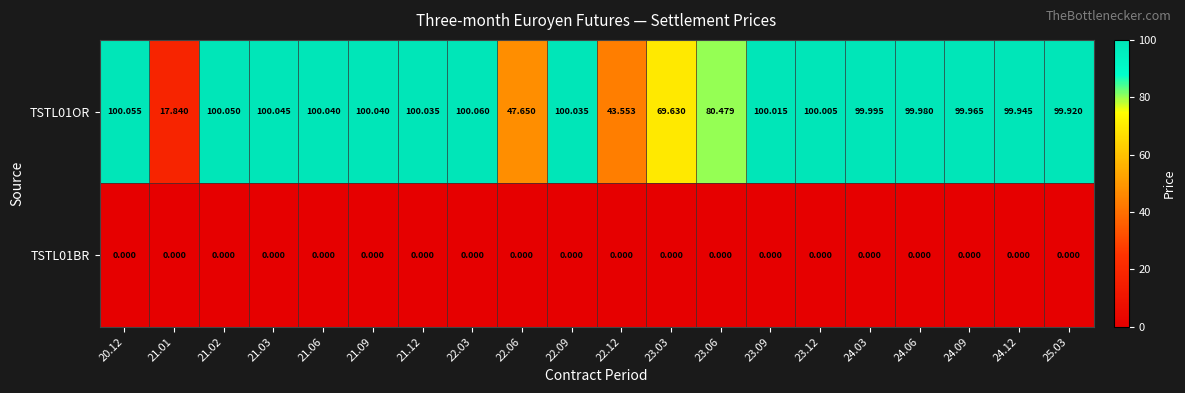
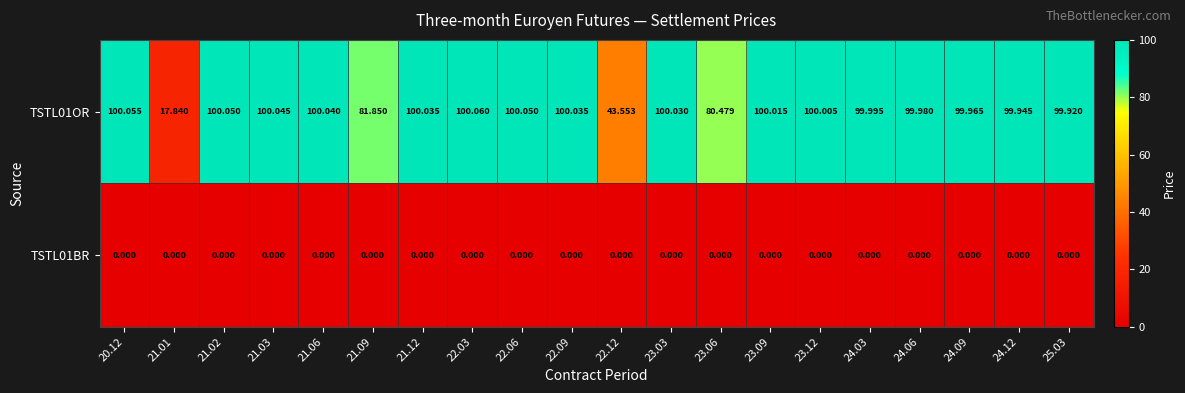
TSTL01OR, 21.09: 100.040 -> 81.850
TSTL01OR, 22.06: 47.650 -> 100.050
TSTL01OR, 23.03: 69.630 -> 100.030
